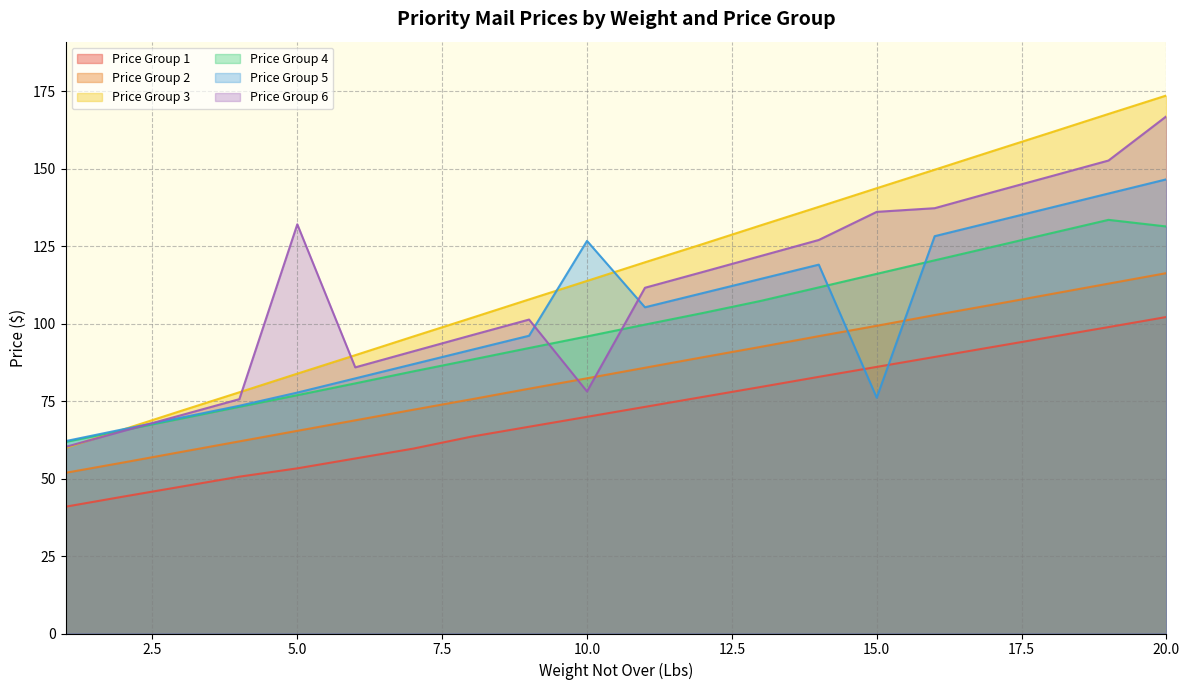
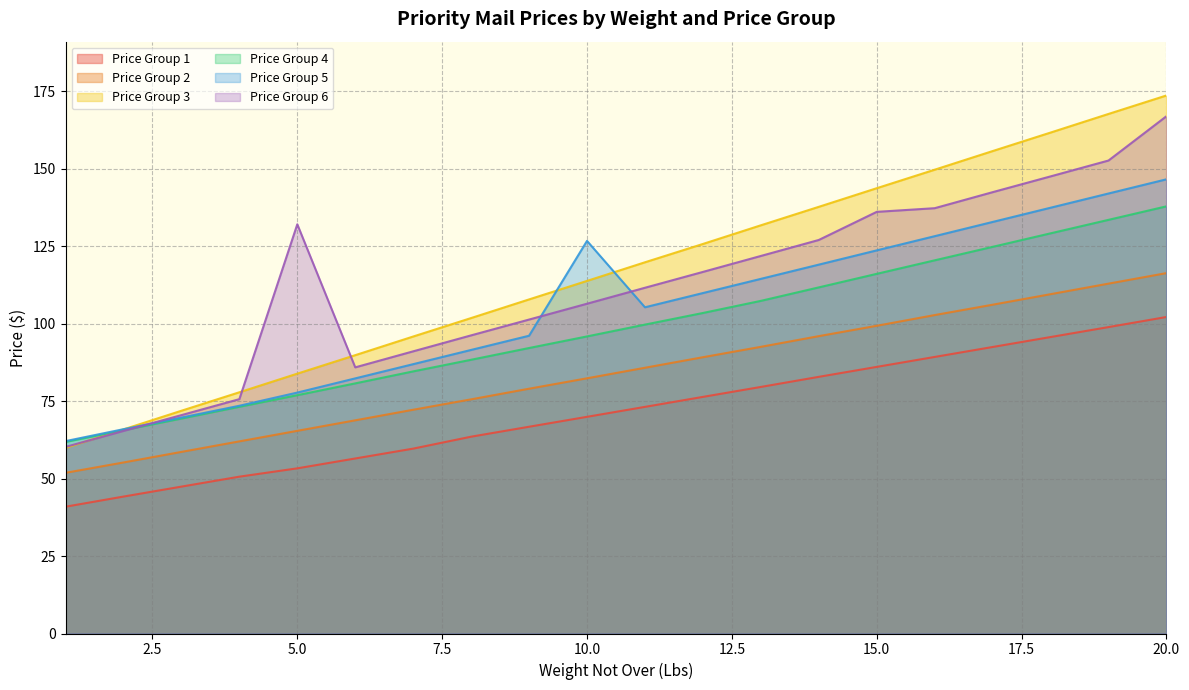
Price Group 6, 10.0: 78 -> 106
Price Group 5, 15.0: 76 -> 124
Price Group 4, 20.0: 131 -> 138
